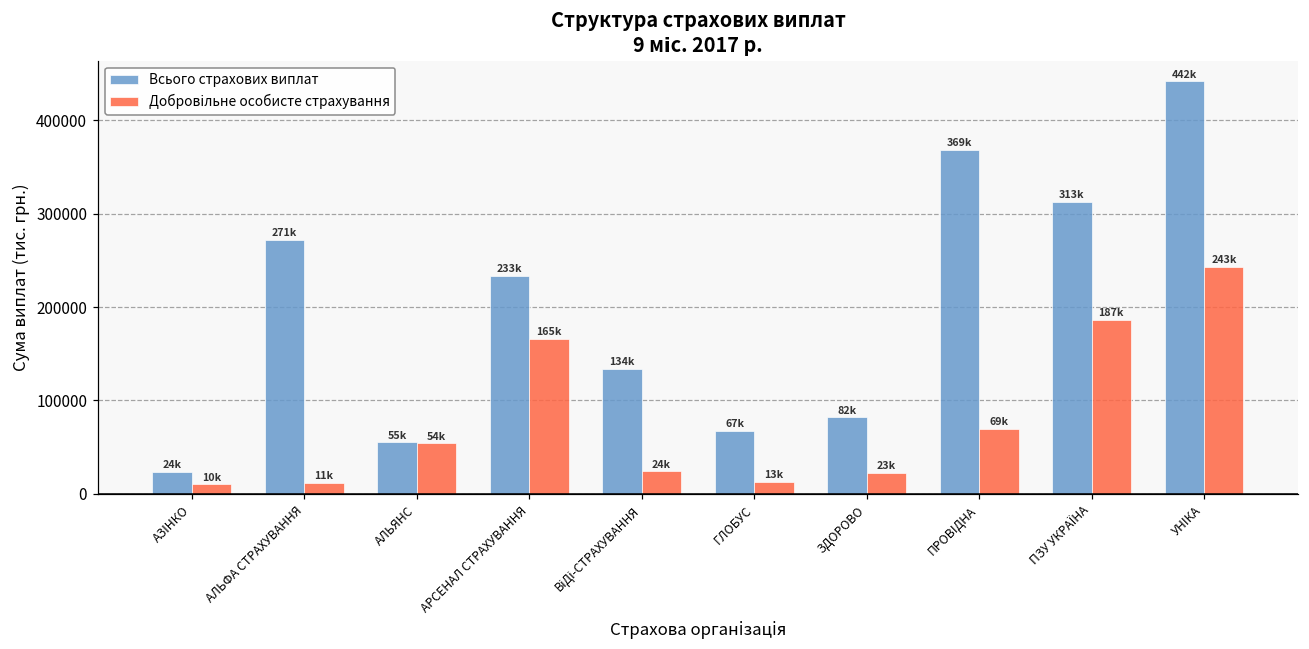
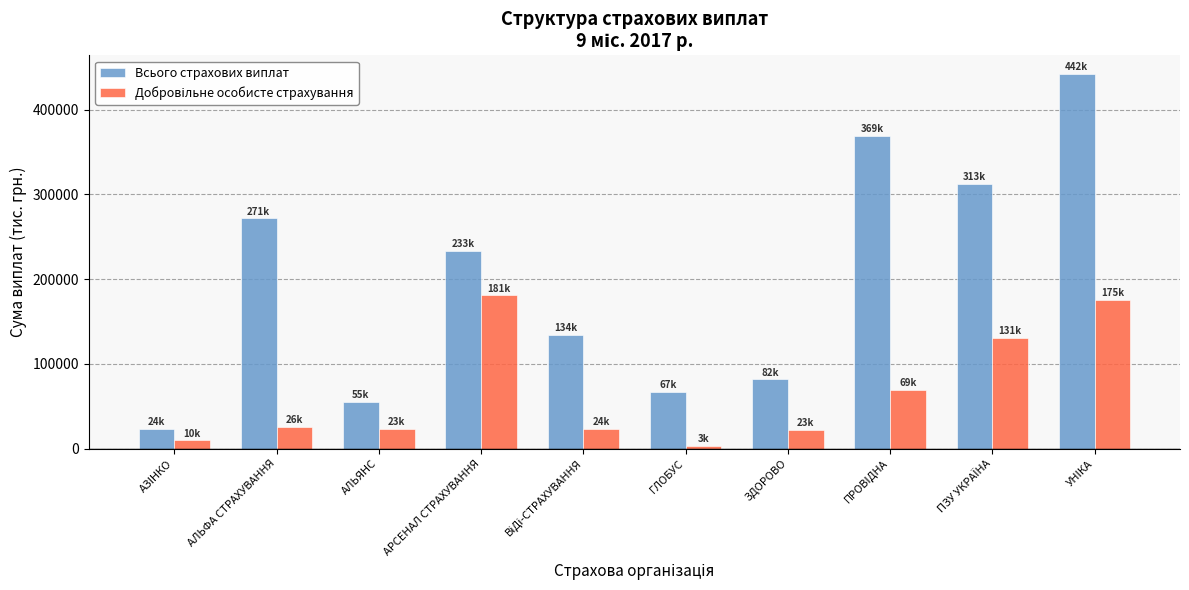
Добровільне особисте страхування, АЛЬФА СТРАХУВАННЯ: 11k -> 26k
Добровільне особисте страхування, АЛЬЯНС: 54k -> 23k
Добровільне особисте страхування, АРСЕНАЛ СТРАХУВАННЯ: 165k -> 181k
Добровільне особисте страхування, ГЛОБУС: 13k -> 3k
Добровільне особисте страхування, ПЗУ УКРАЇНА: 187k -> 131k
Добровільне особисте страхування, УНІКА: 243k -> 175k
